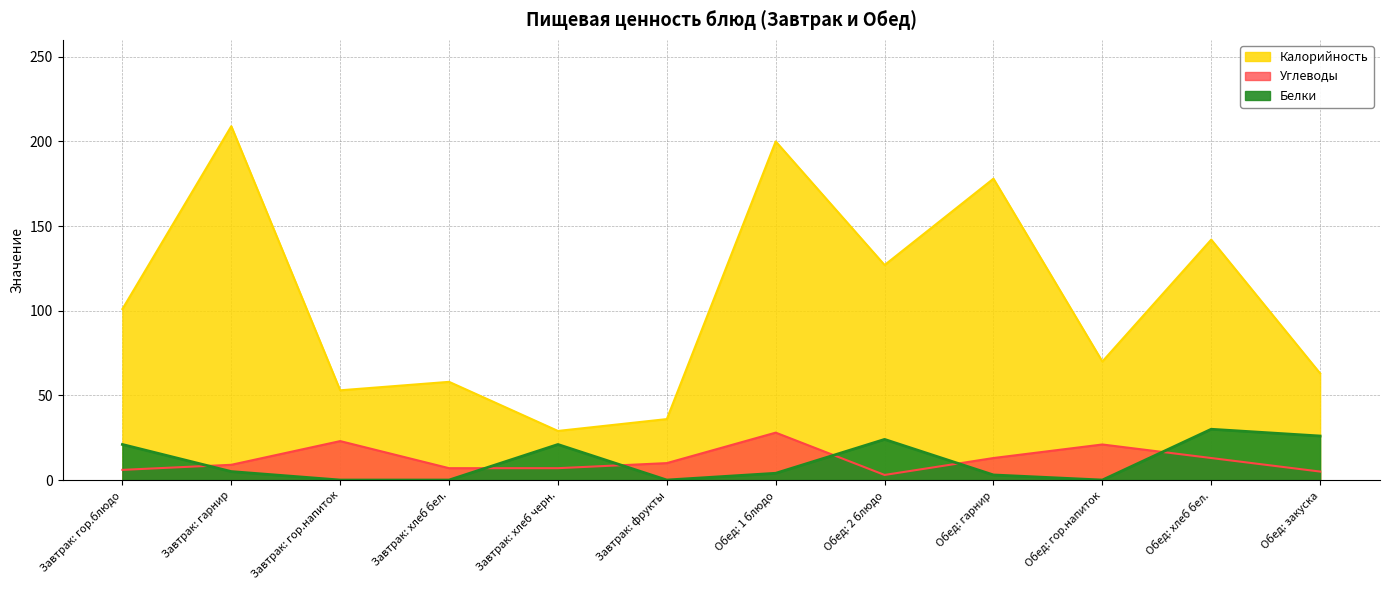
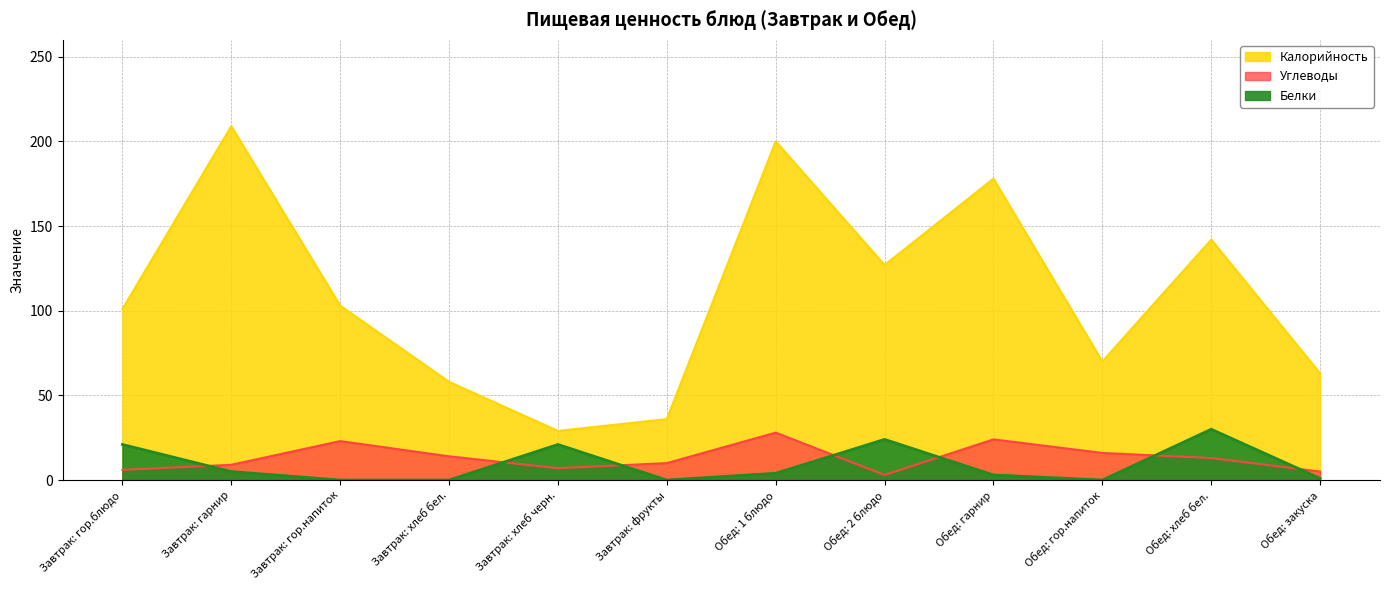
Калорийность, Завтрак: гор.напиток: 53 -> 103
Углеводы, Завтрак: хлеб бел.: 7 -> 14
Углеводы, Обед: гарнир: 13 -> 24
Углеводы, Обед: гор.напиток: 21 -> 16
Белки, Обед: закуска: 26 -> 1
